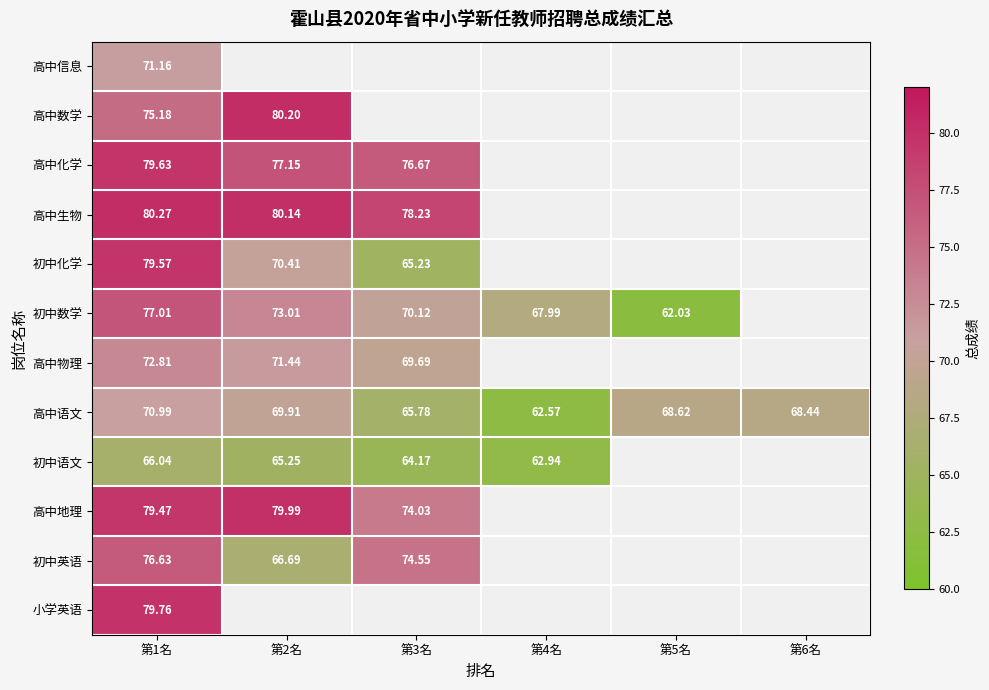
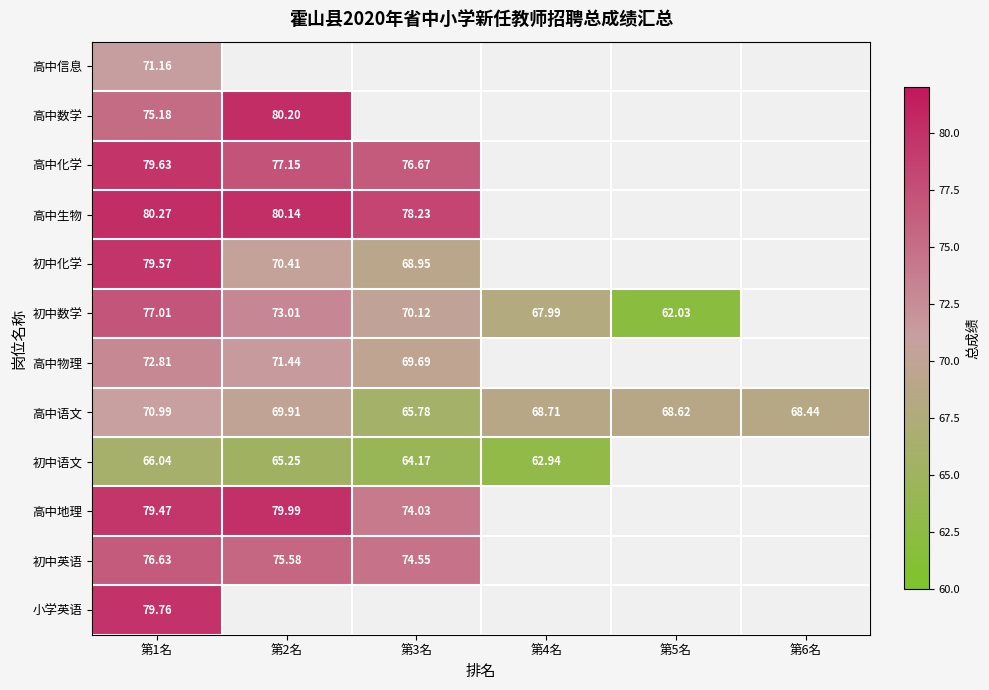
初中化学, 第3名: 65.23 -> 68.95
高中语文, 第4名: 62.57 -> 68.71
初中英语, 第2名: 66.69 -> 75.58
